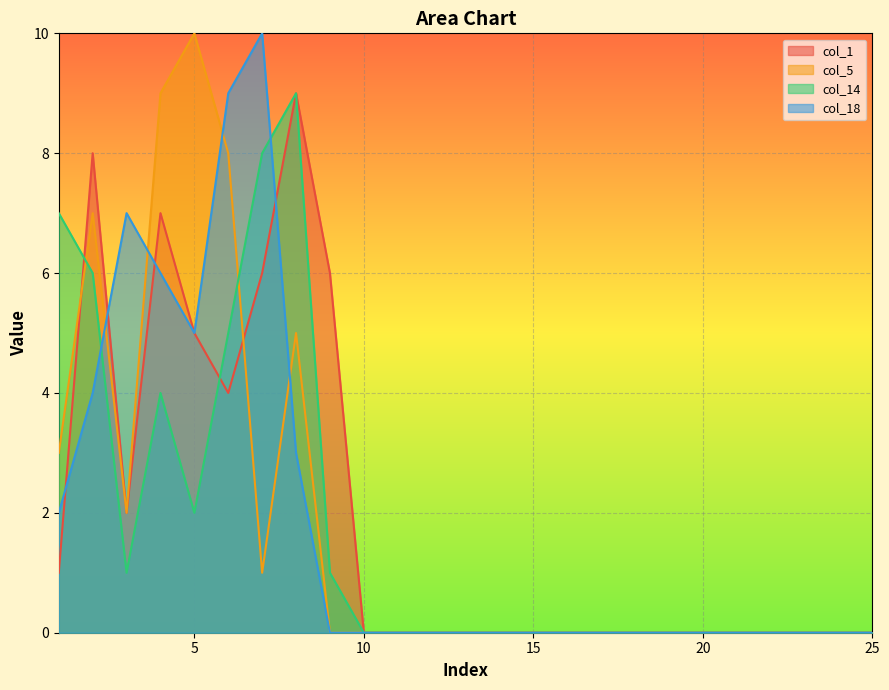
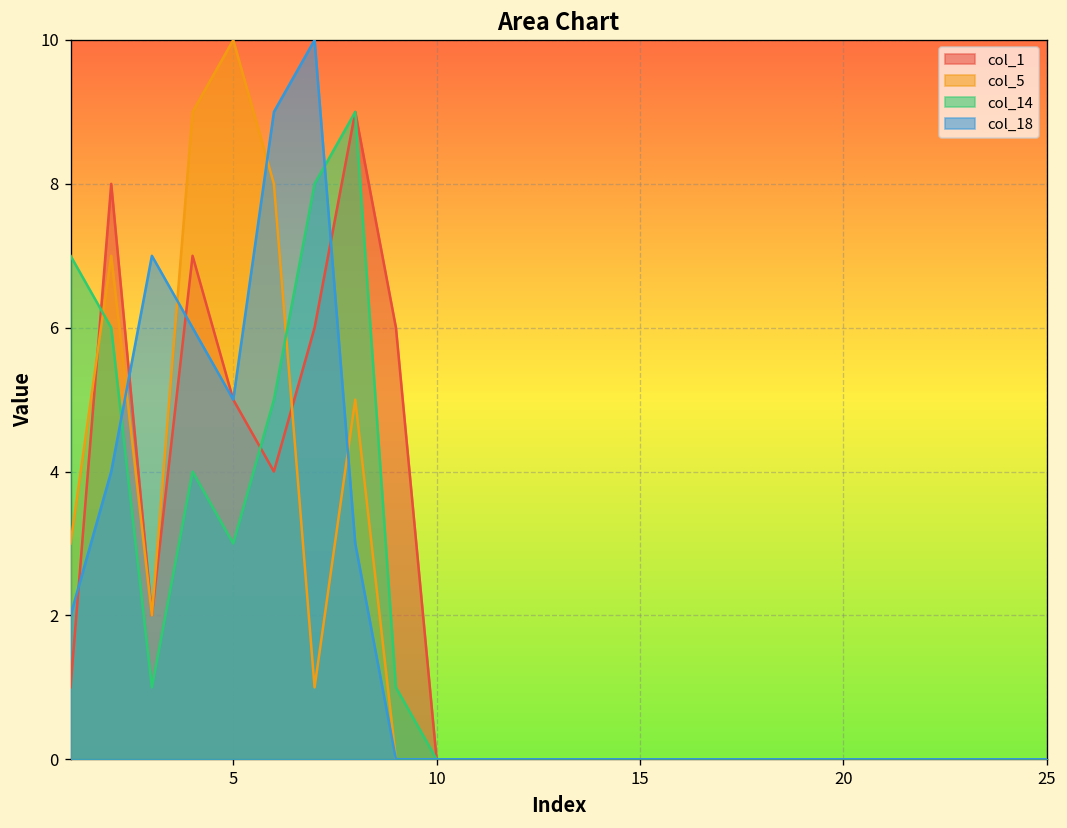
col_14, 5: 2 -> 3
